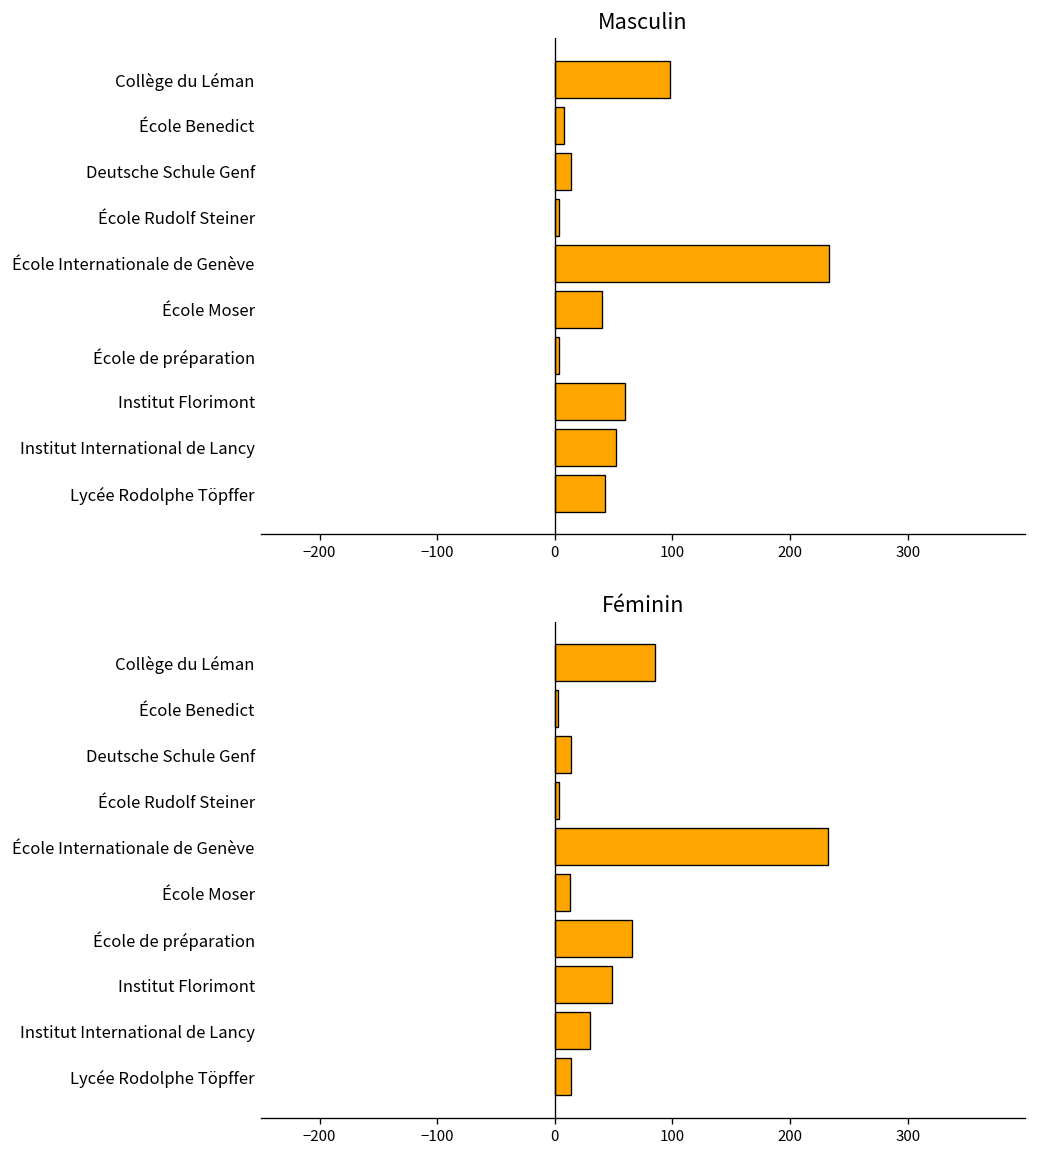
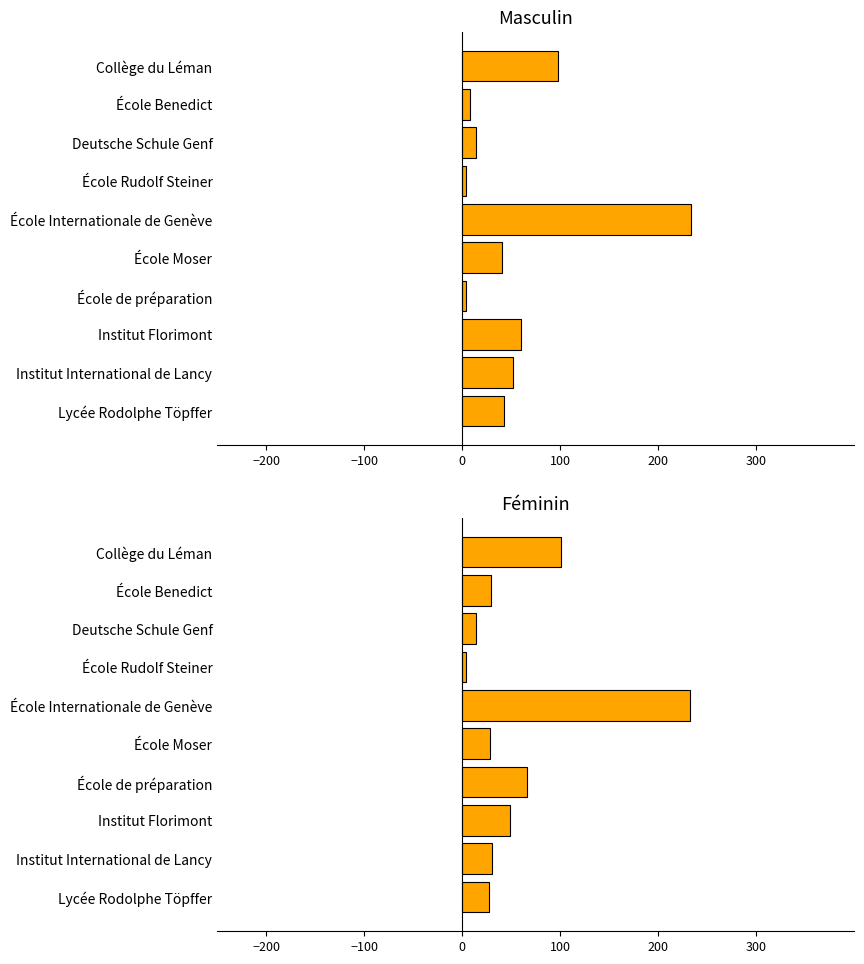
Féminin, Collège du Léman: 90 -> 100
Féminin, École Benedict: 0 -> 30
Féminin, École Moser: 10 -> 30
Féminin, Lycée Rodolphe Töpffer: 10 -> 30
